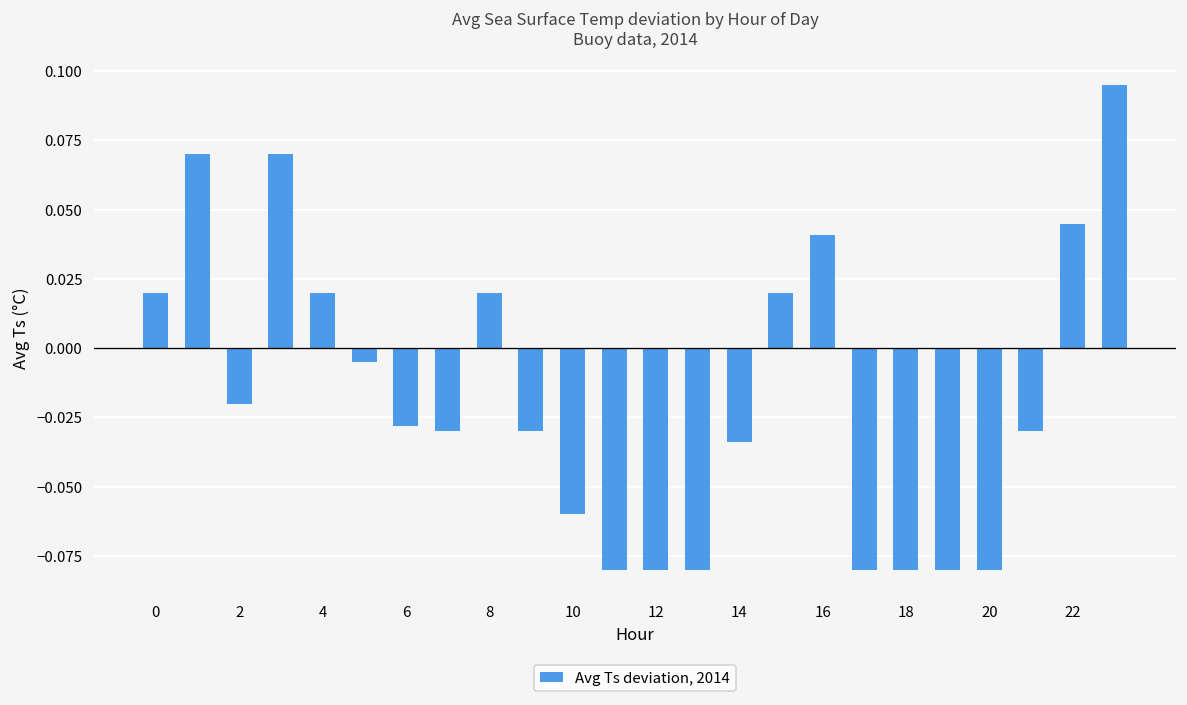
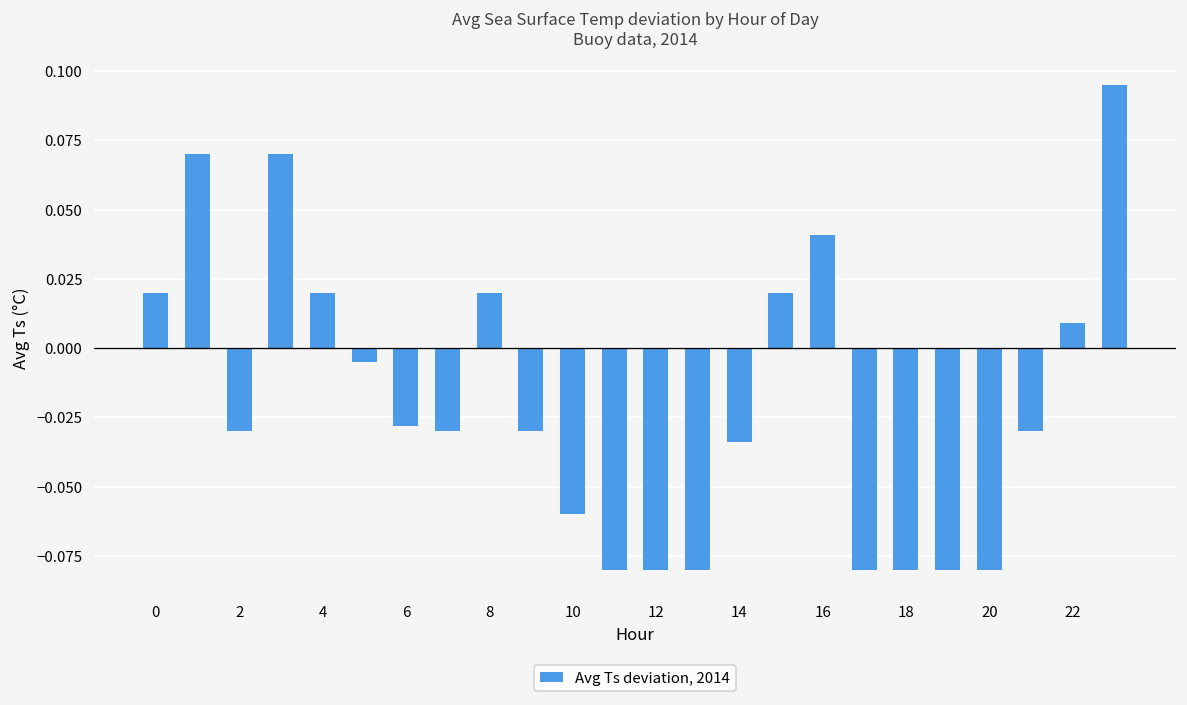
2: -0.020 -> -0.030
22: 0.045 -> 0.009
